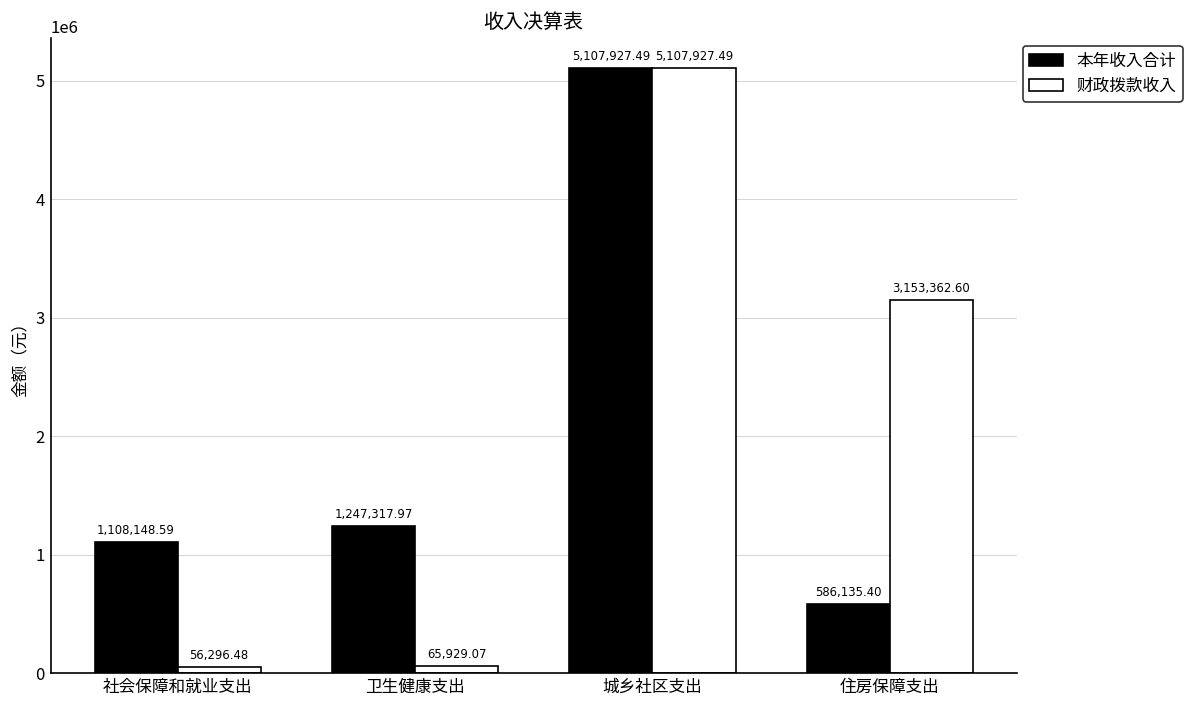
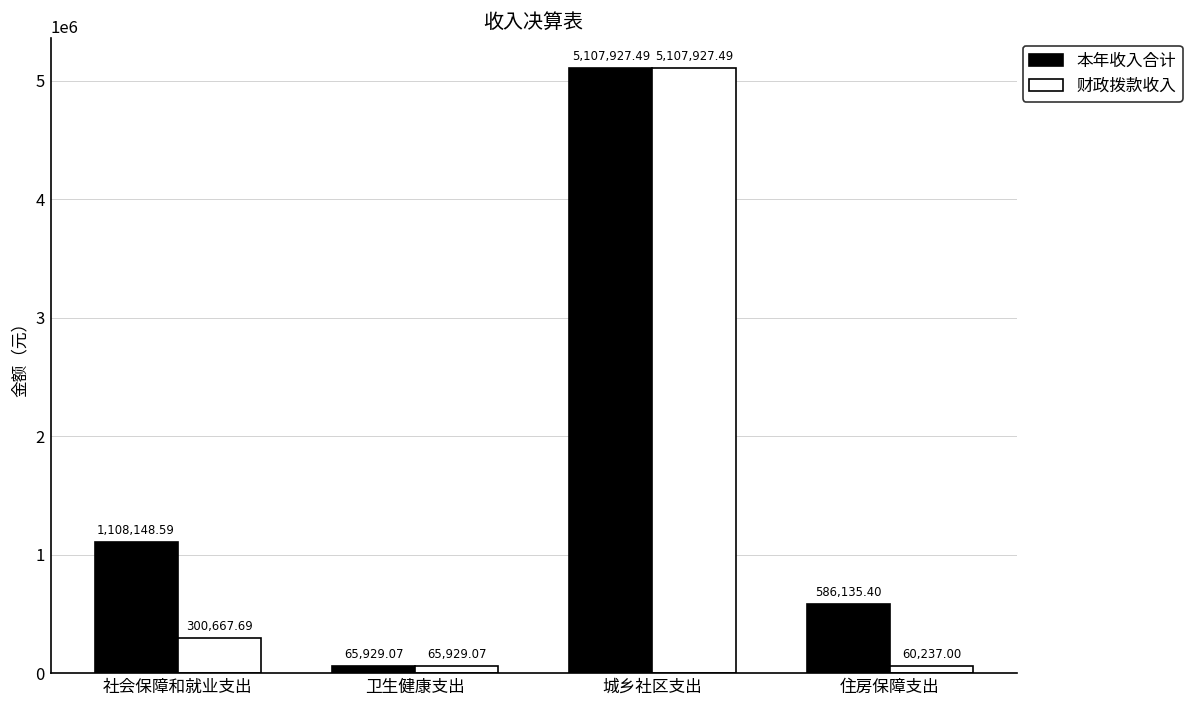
财政拨款收入, 社会保障和就业支出: 56,296.48 -> 300,667.69
本年收入合计, 卫生健康支出: 1,247,317.97 -> 65,929.07
财政拨款收入, 住房保障支出: 3,153,362.60 -> 60,237.00
